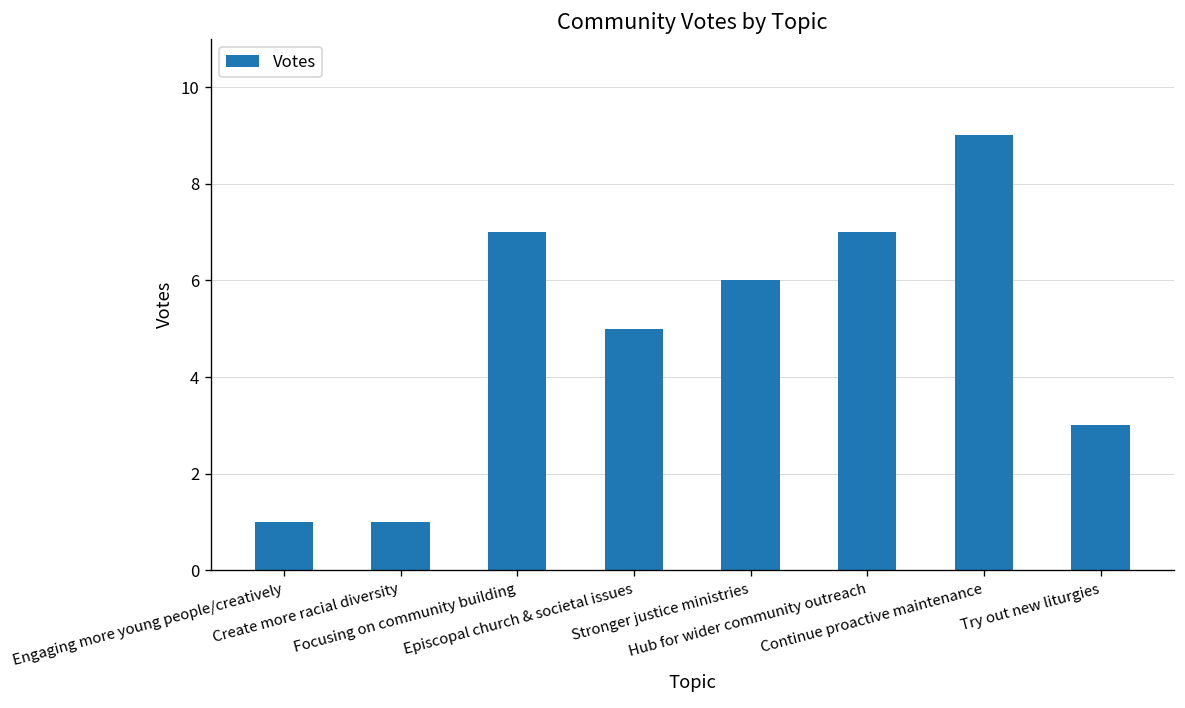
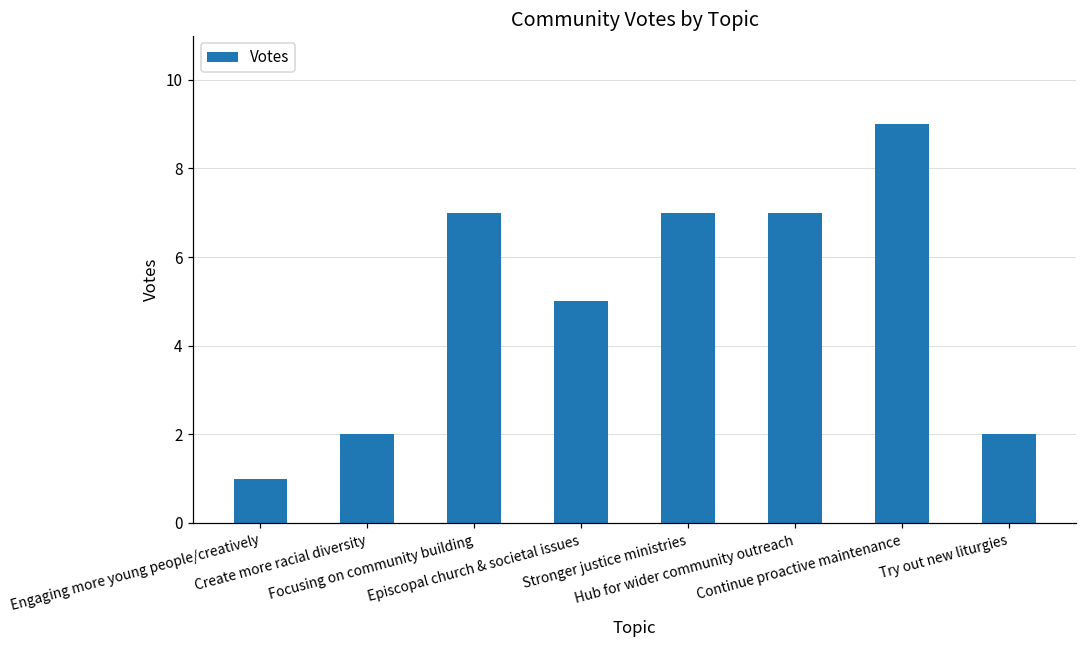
Create more racial diversity: 1 -> 2
Stronger justice ministries: 6 -> 7
Try out new liturgies: 3 -> 2
